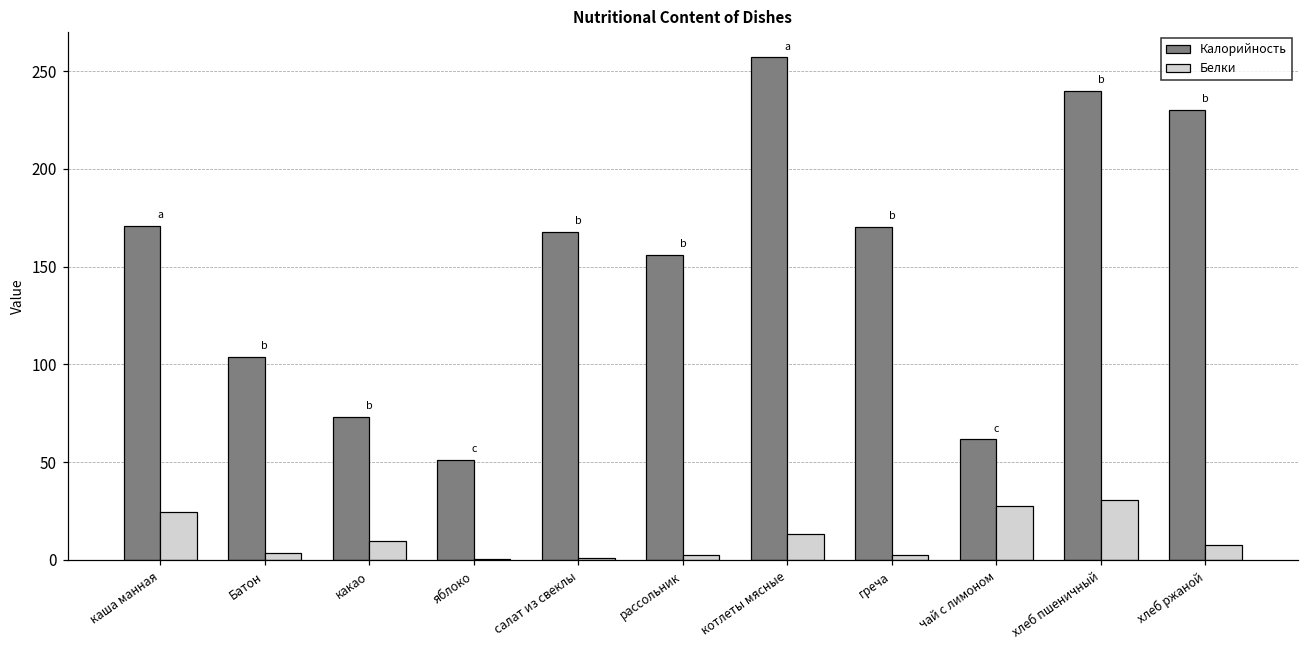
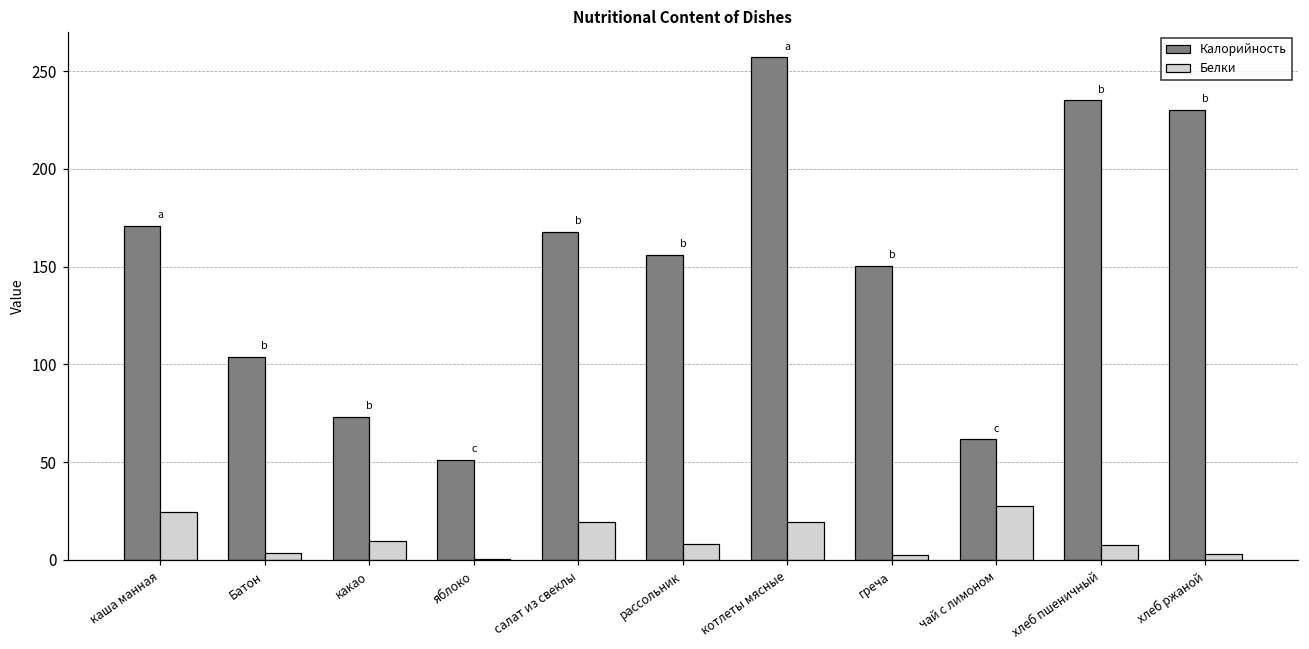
Белки, салат из свеклы: 1 -> 19
Белки, рассольник: 2 -> 8
Белки, котлеты мясные: 13 -> 19
Калорийность, греча: 170 -> 150
Калорийность, хлеб пшеничный: 240 -> 235
Белки, хлеб пшеничный: 30 -> 8
Белки, хлеб ржаной: 8 -> 3
